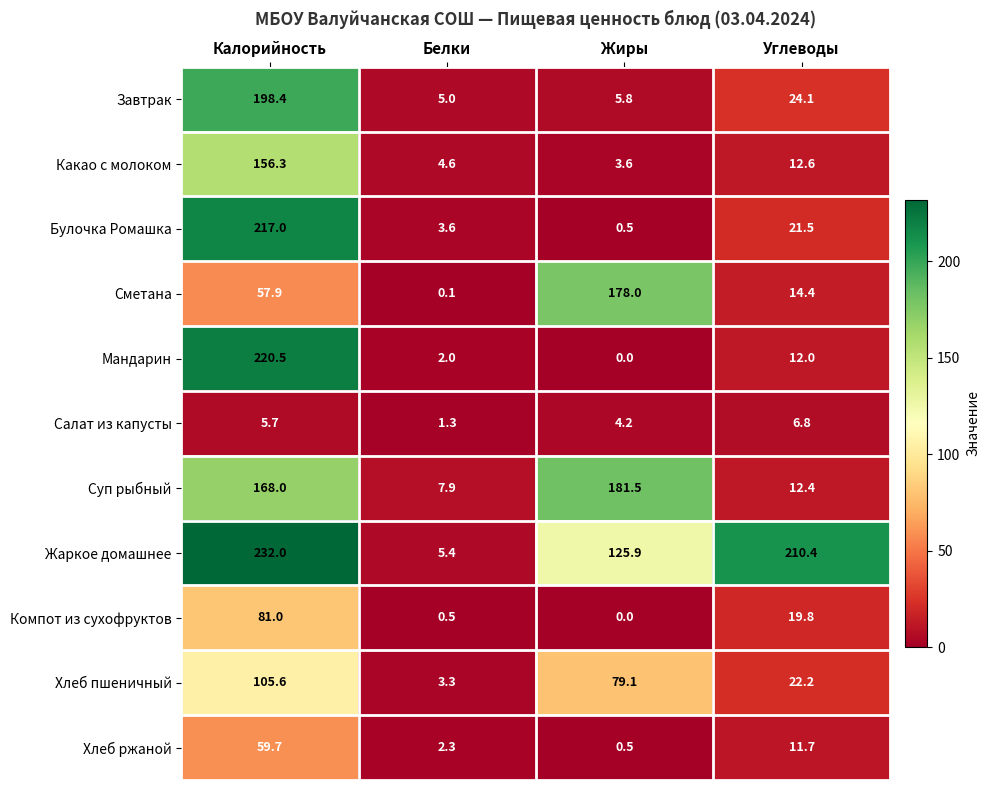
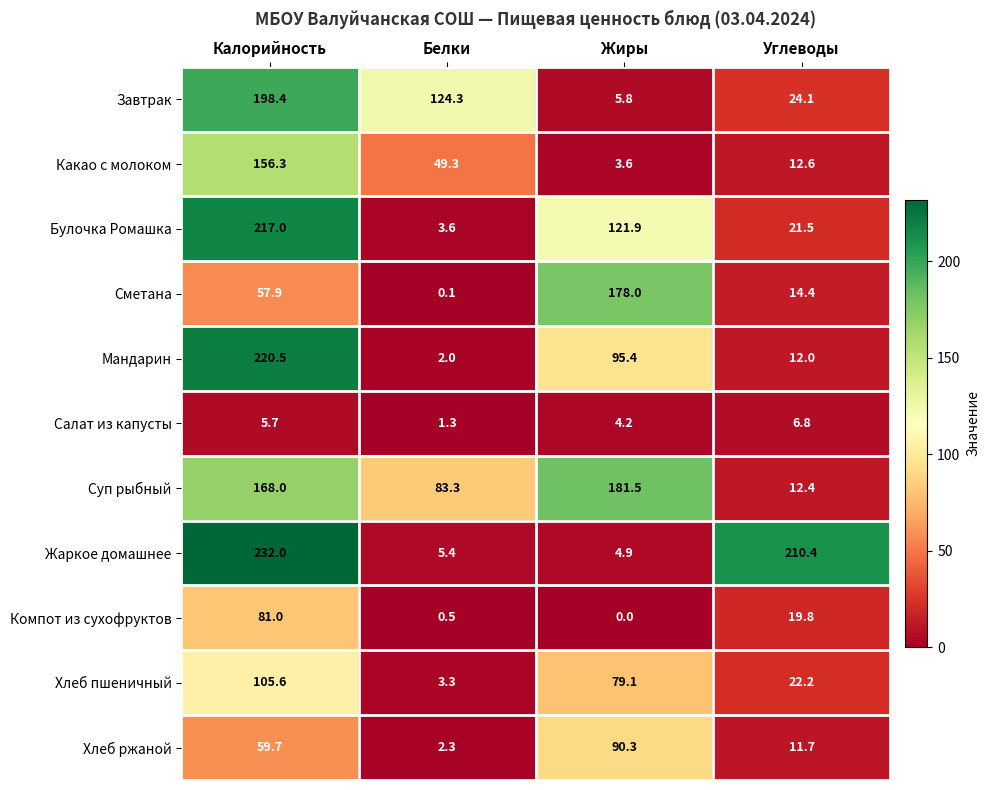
Завтрак, Белки: 5.0 -> 124.3
Какао с молоком, Белки: 4.6 -> 49.3
Булочка Ромашка, Жиры: 0.5 -> 121.9
Мандарин, Жиры: 0.0 -> 95.4
Суп рыбный, Белки: 7.9 -> 83.3
Жаркое домашнее, Жиры: 125.9 -> 4.9
Хлеб ржаной, Жиры: 0.5 -> 90.3
